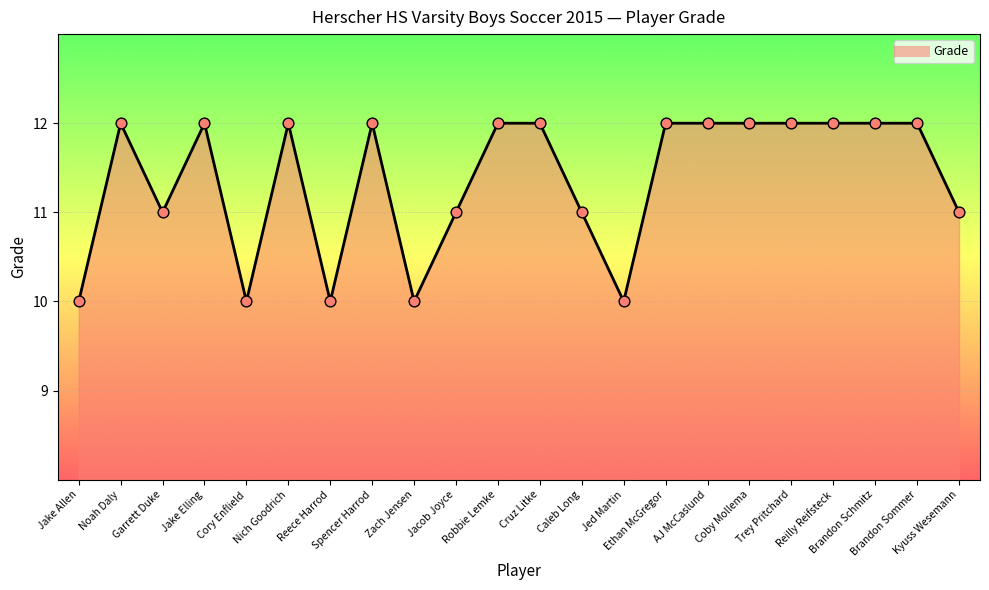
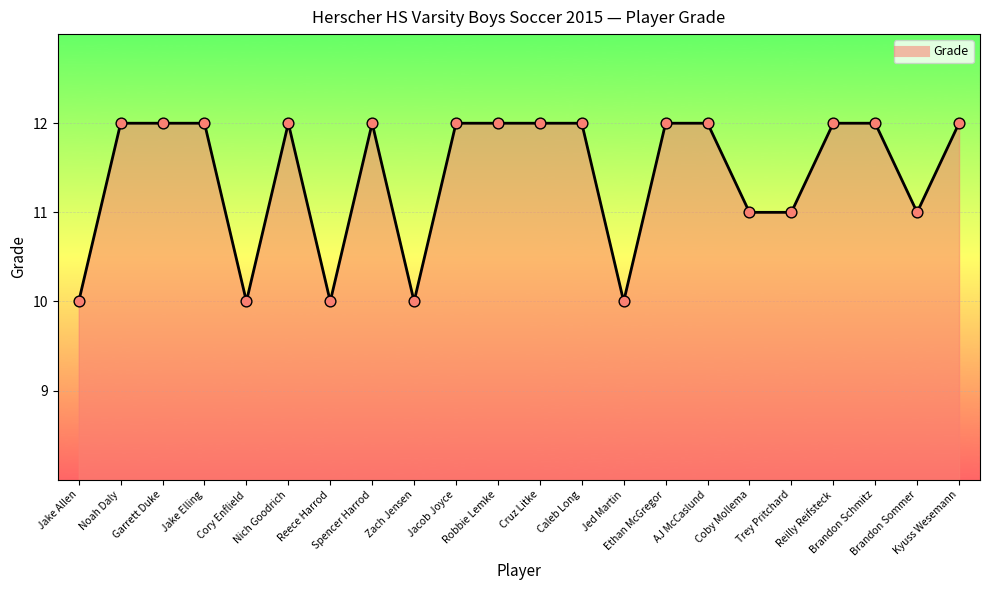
Garrett Duke: 11 -> 12
Jacob Joyce: 11 -> 12
Caleb Long: 11 -> 12
Coby Mollema: 12 -> 11
Trey Pritchard: 12 -> 11
Brandon Sommer: 12 -> 11
Kyuss Wesemann: 11 -> 12
